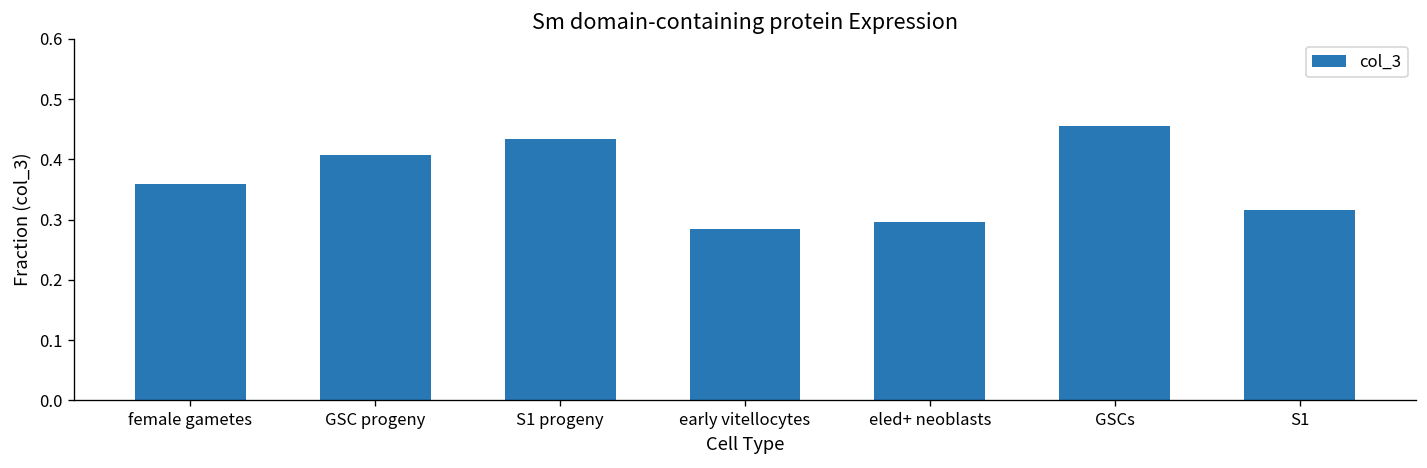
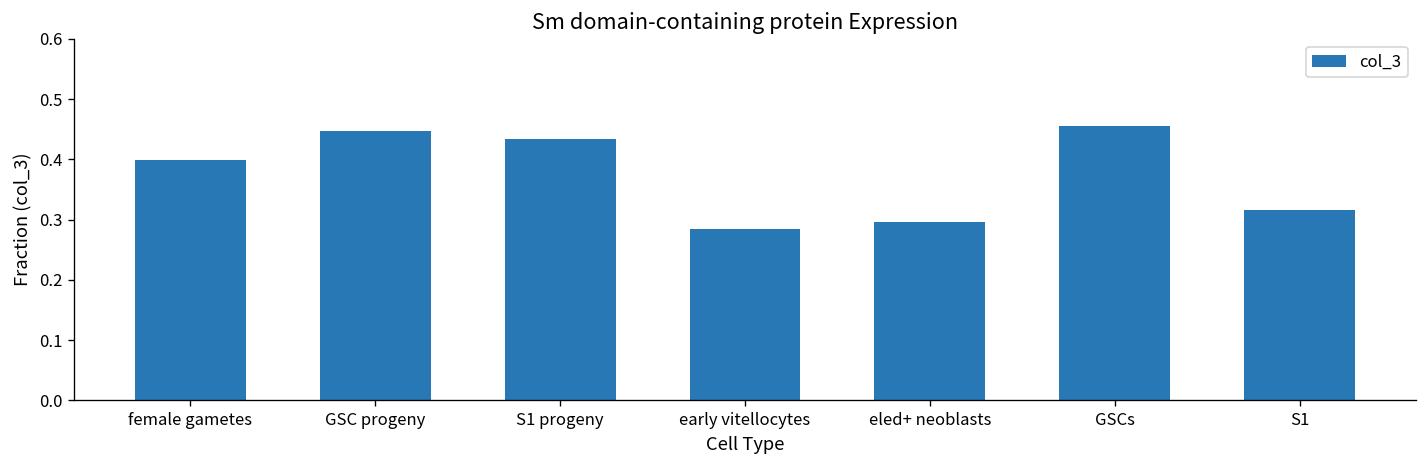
female gametes: 0.36 -> 0.40
GSC progeny: 0.41 -> 0.45
